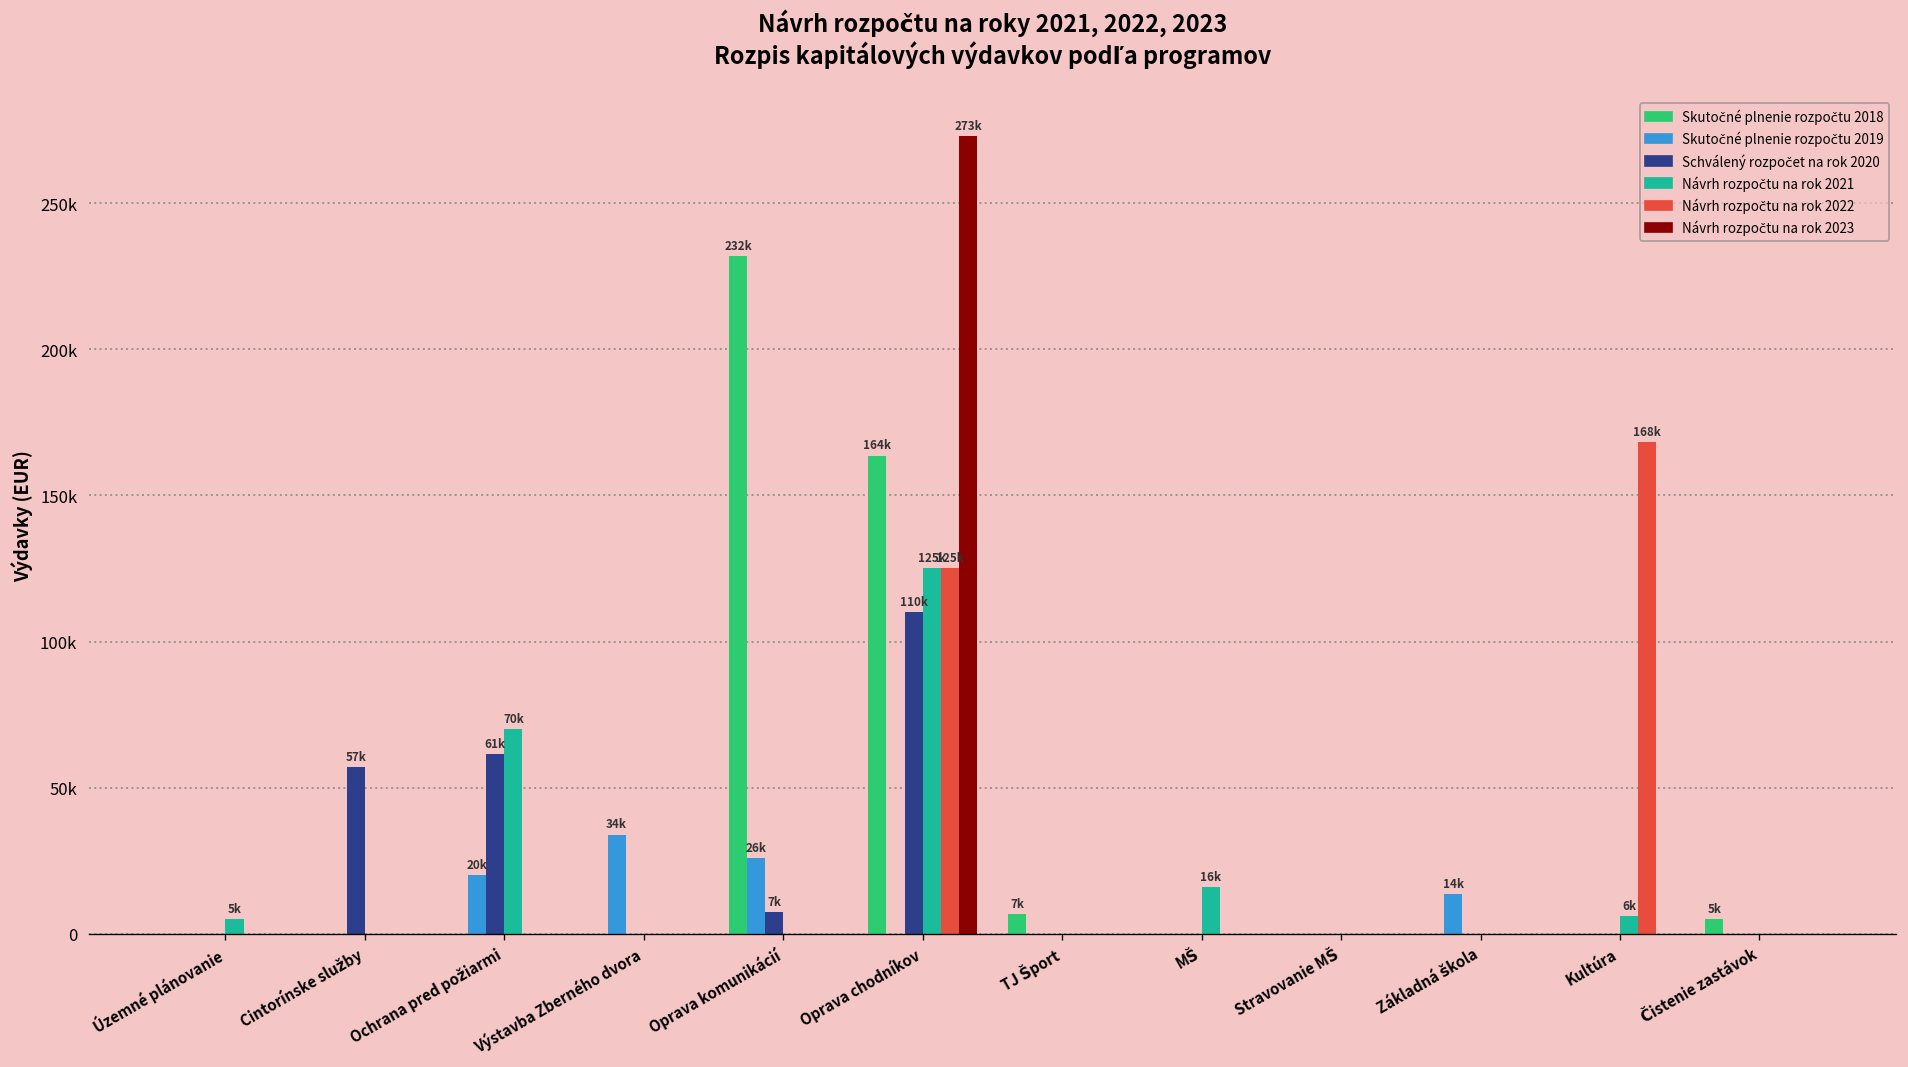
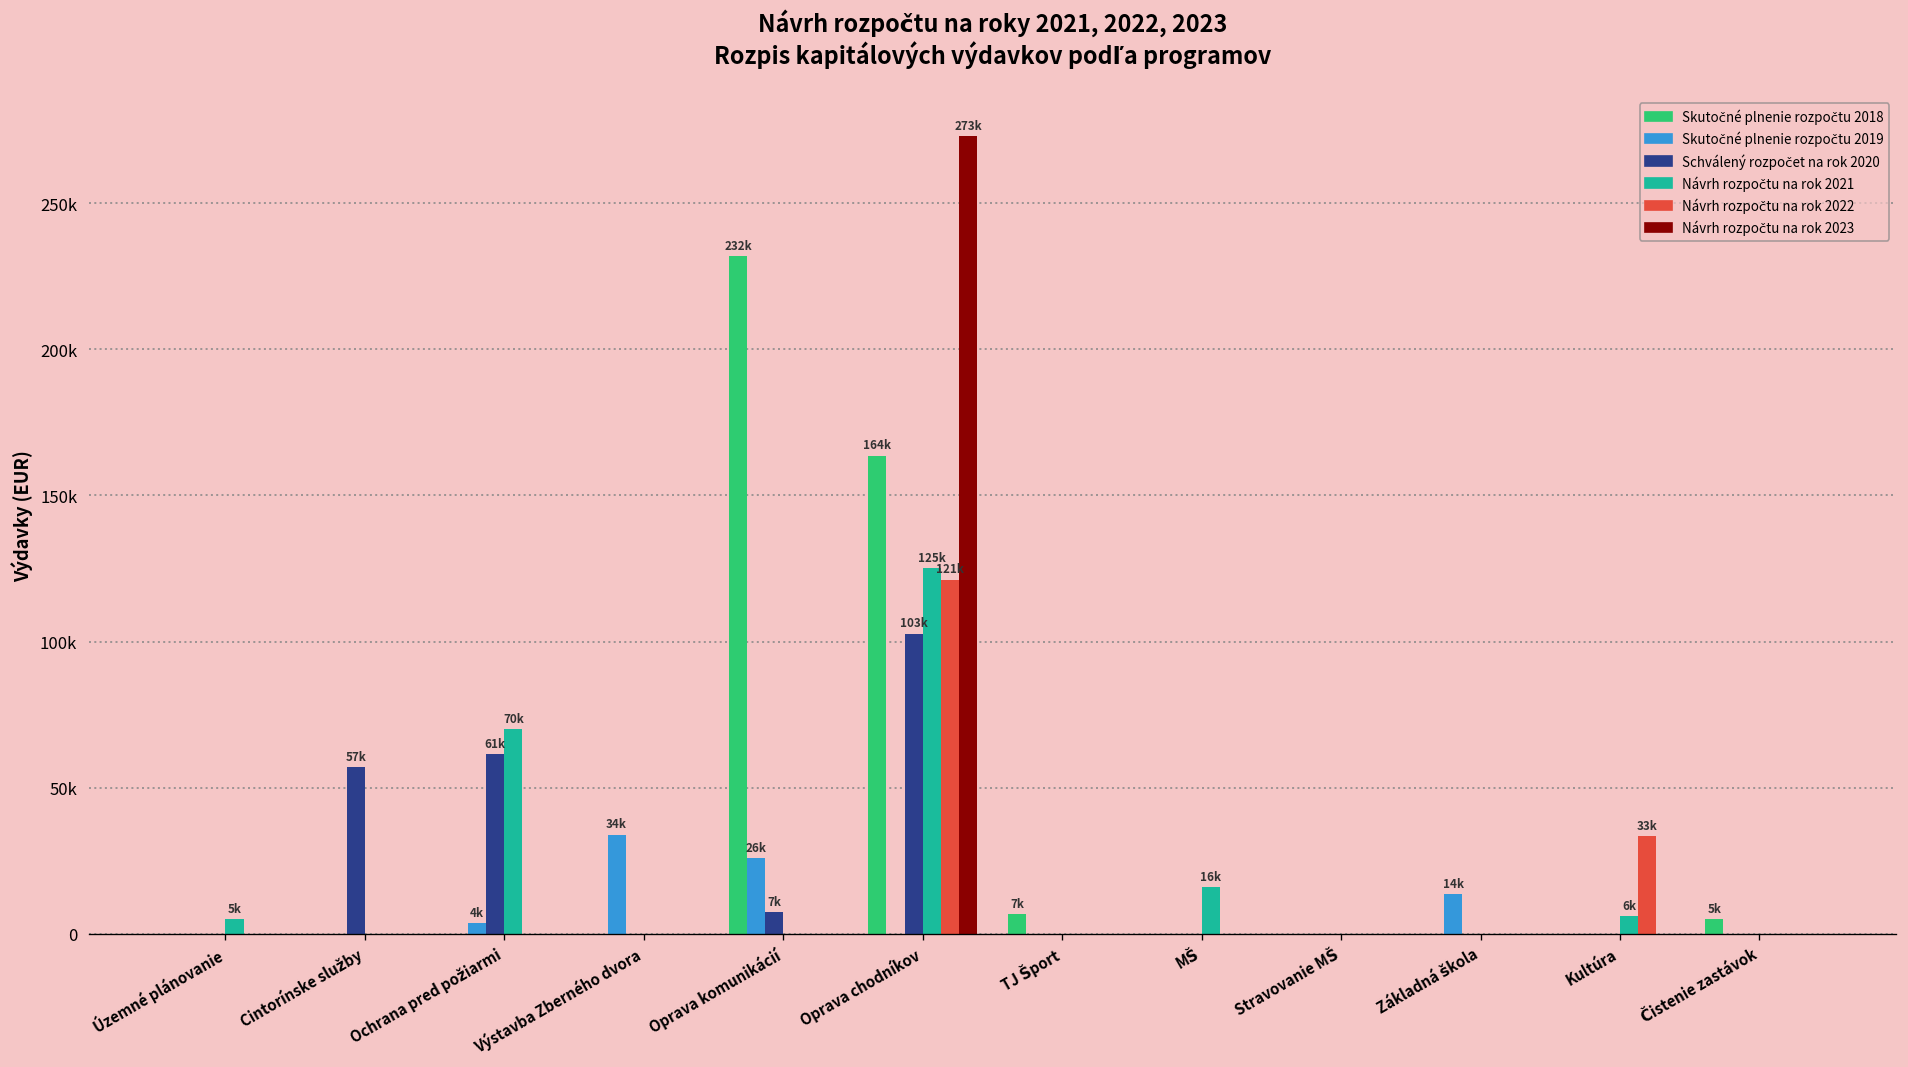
Skutočné plnenie rozpočtu 2019, Ochrana pred požiarmi: 20k -> 4k
Schválený rozpočet na rok 2020, Oprava chodníkov: 110k -> 103k
Návrh rozpočtu na rok 2022, Oprava chodníkov: 125k -> 121k
Návrh rozpočtu na rok 2022, Kultúra: 168k -> 33k
